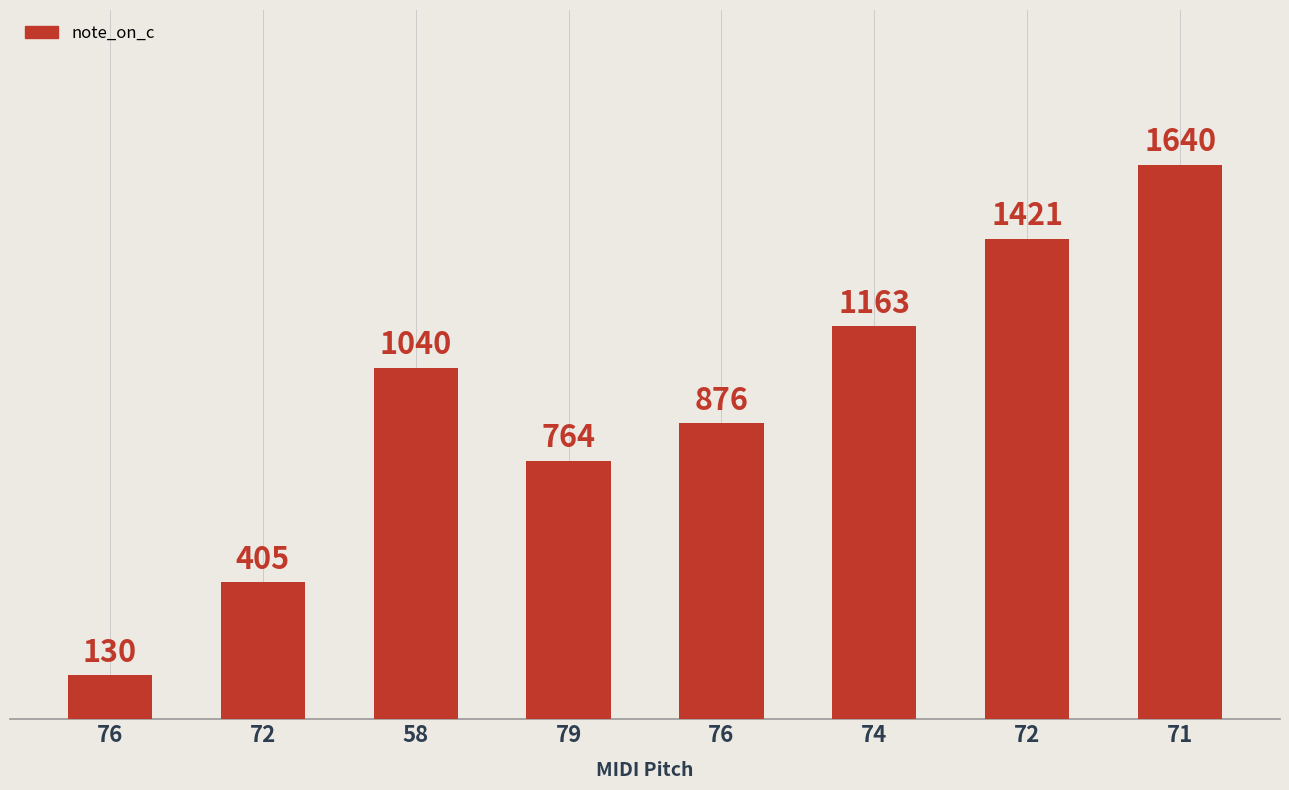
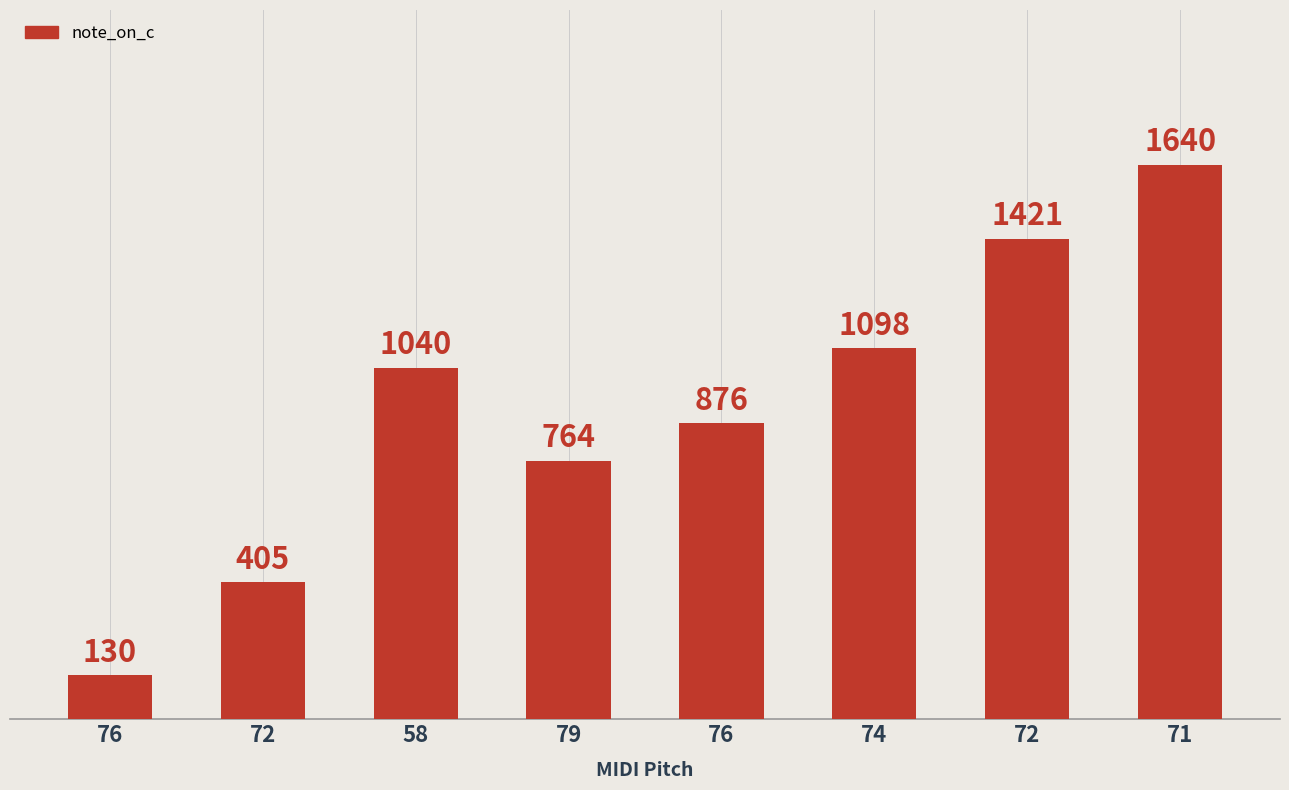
74: 1163 -> 1098
